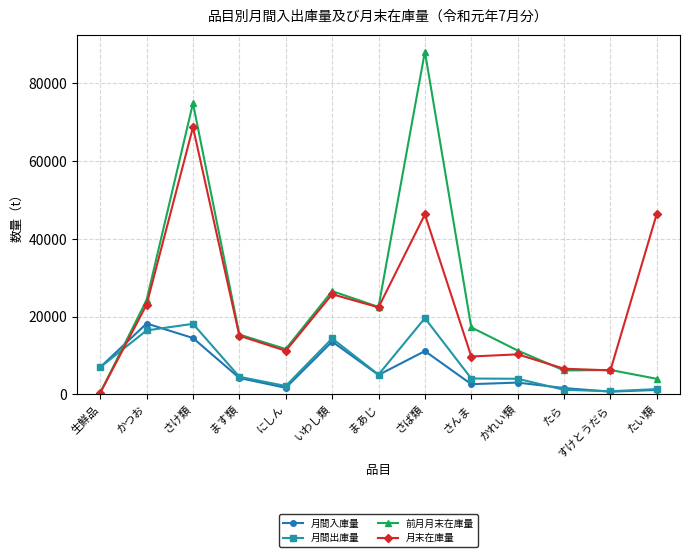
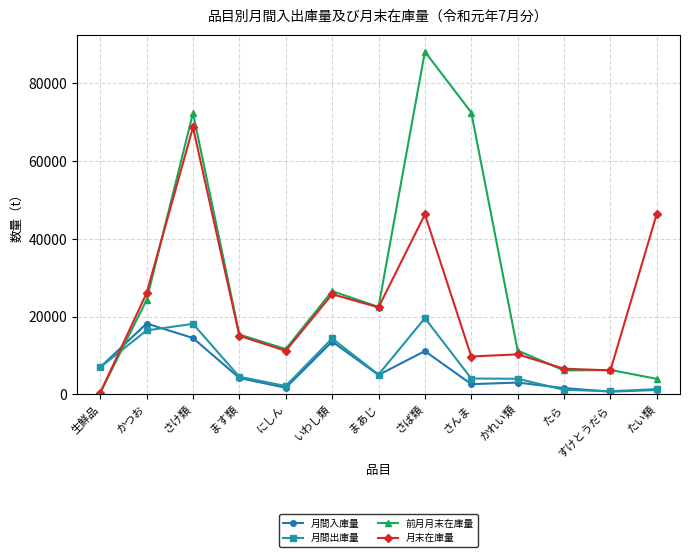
月末在庫量, かつお: 23000 -> 26000
前月月末在庫量, さけ類: 75000 -> 72000
前月月末在庫量, さんま: 17000 -> 72000
